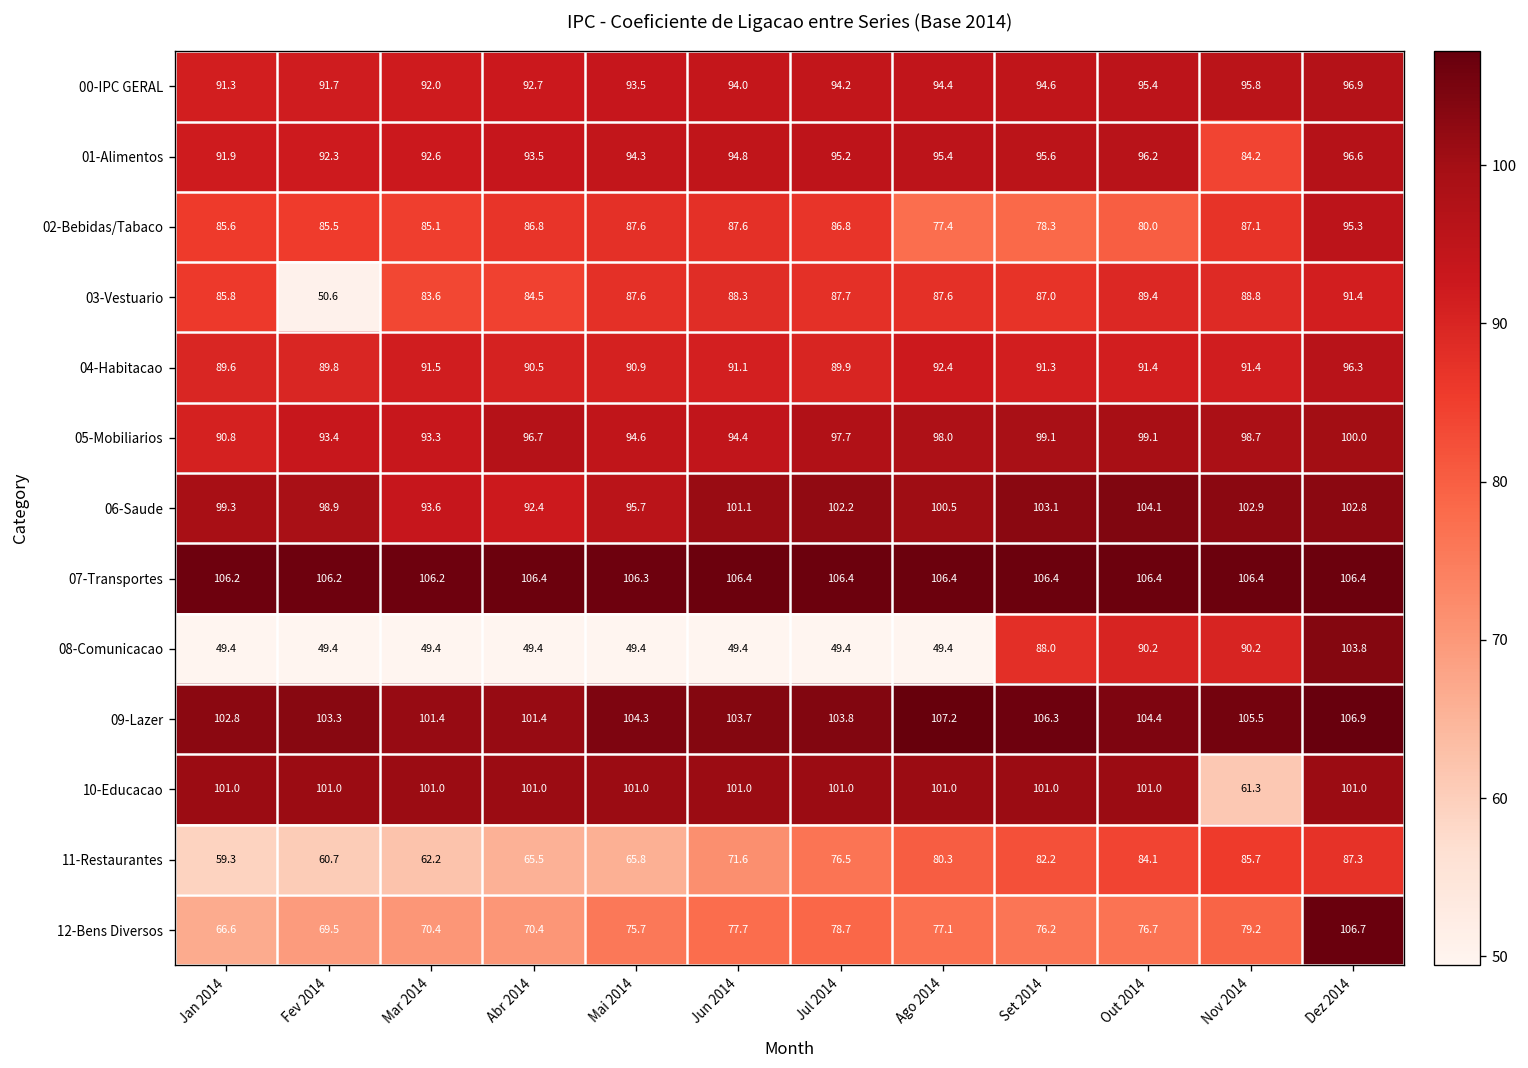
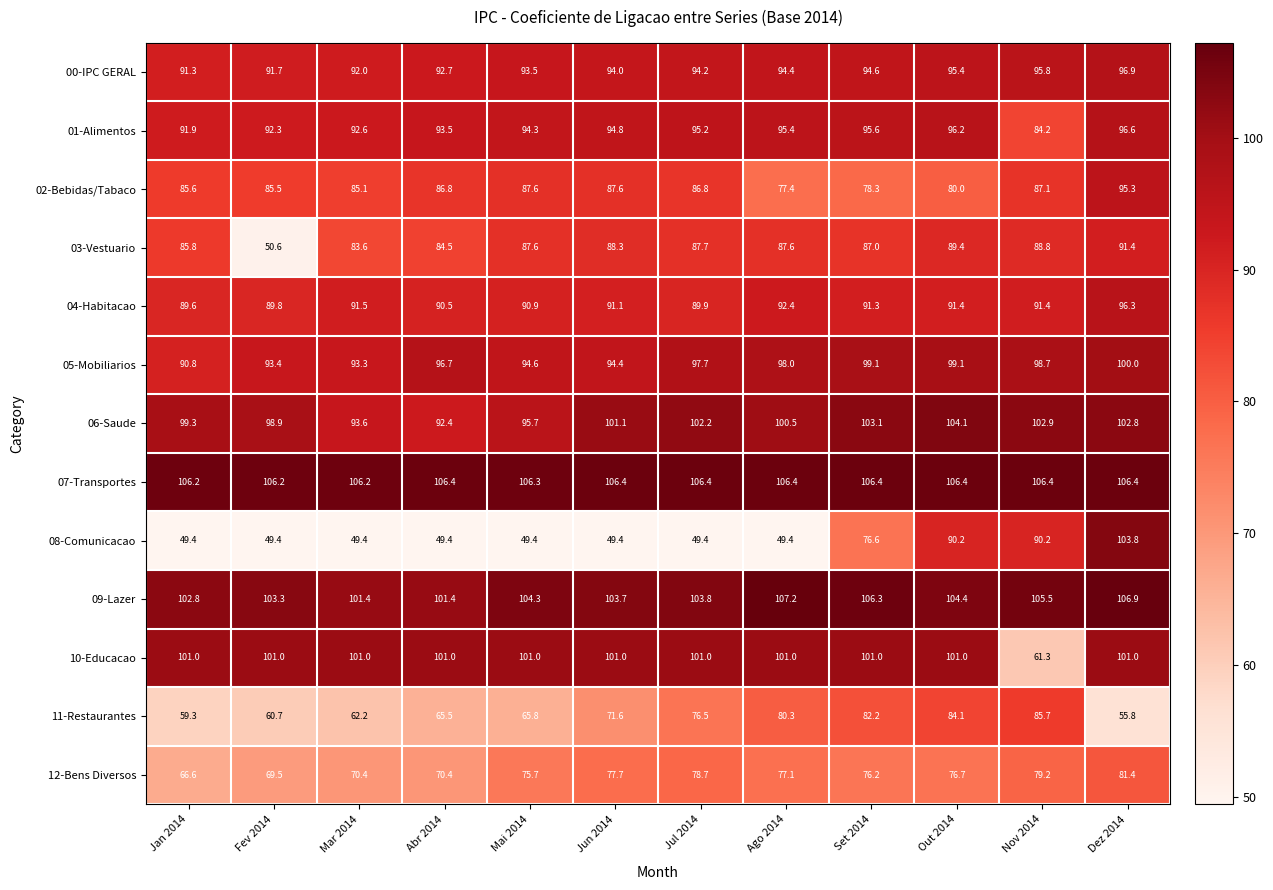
08-Comunicacao, Set 2014: 88.0 -> 76.6
11-Restaurantes, Dez 2014: 87.3 -> 55.8
12-Bens Diversos, Dez 2014: 106.7 -> 81.4
